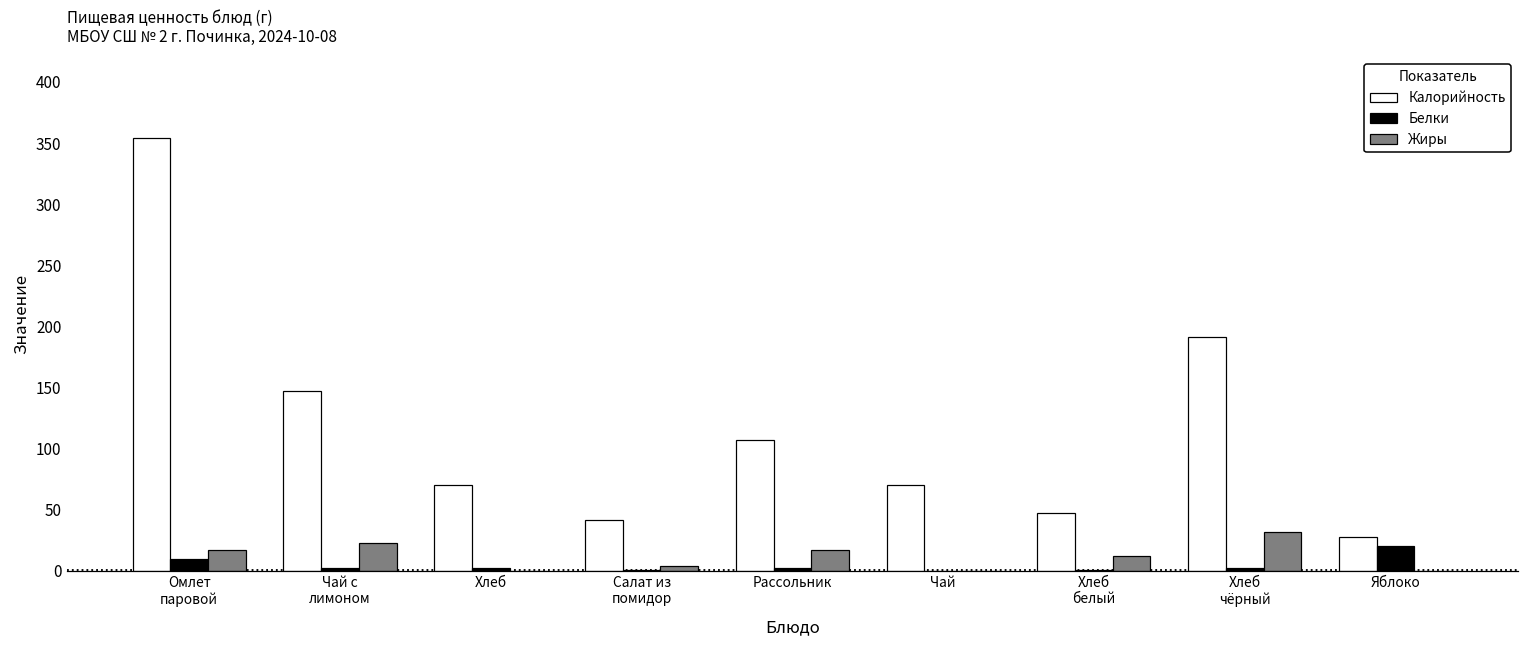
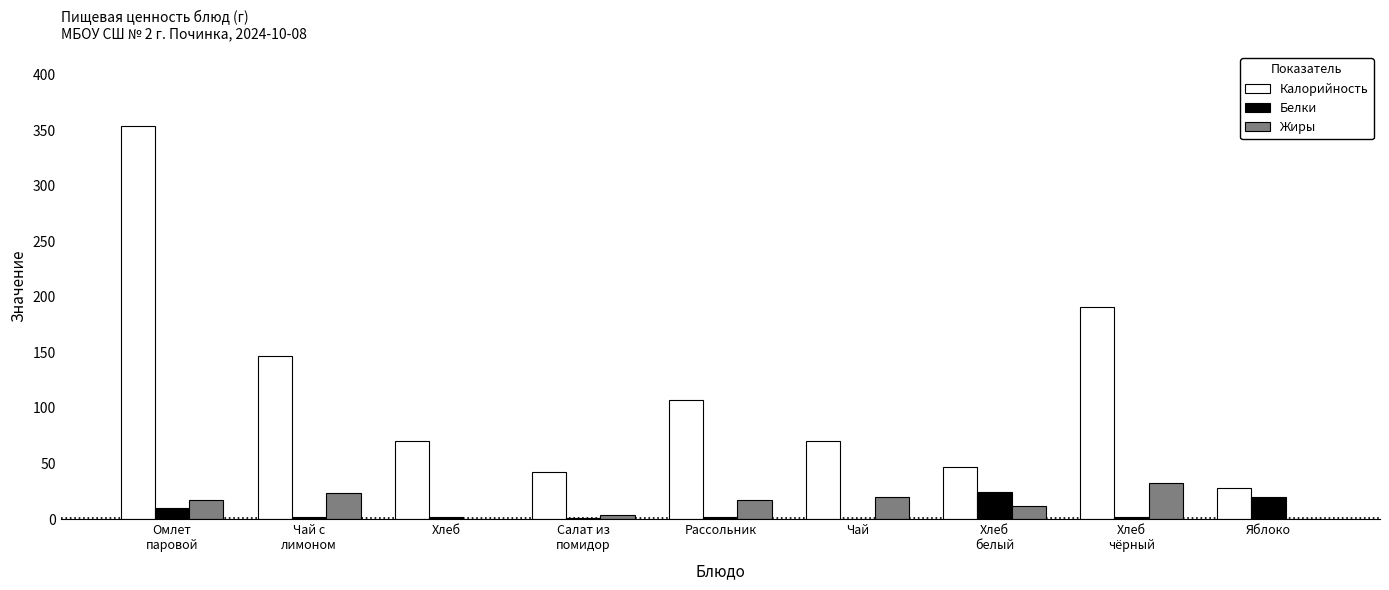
Жиры, Чай: 0 -> 20
Белки, Хлеб белый: 1 -> 24
